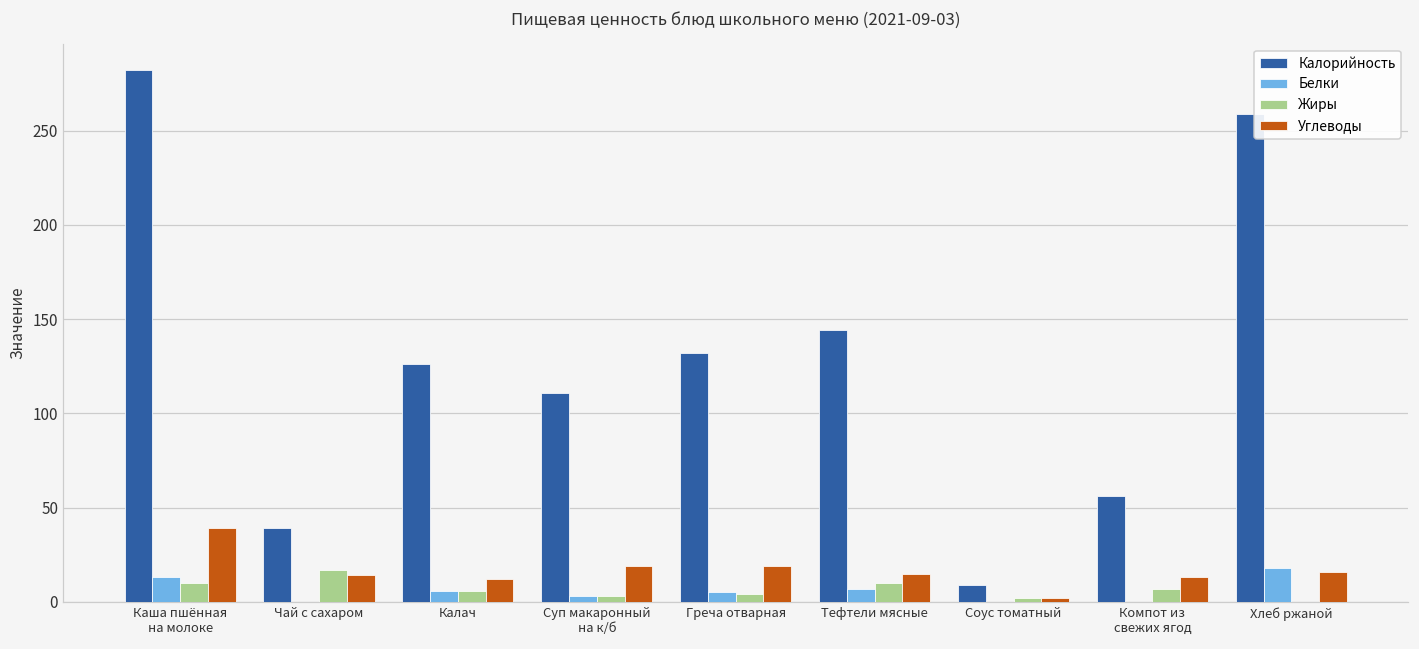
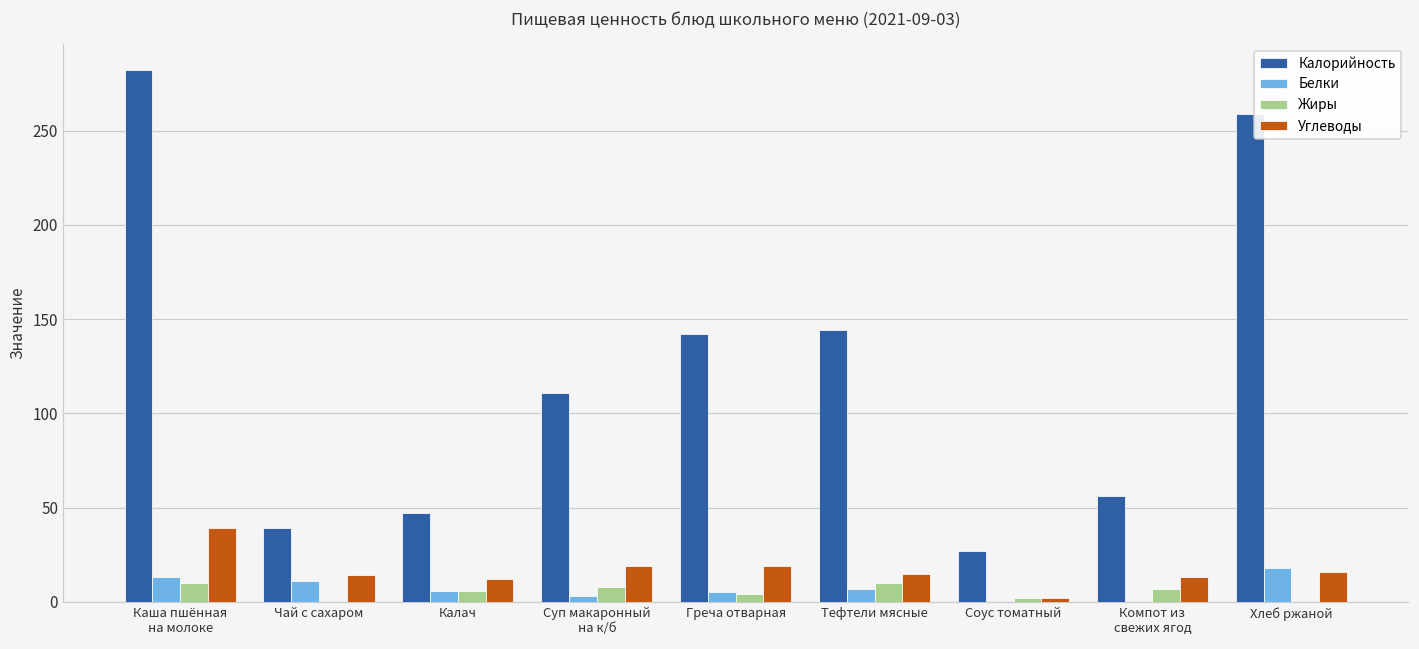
Белки, Чай с сахаром: 0 -> 11
Жиры, Чай с сахаром: 17 -> 0
Калорийность, Калач: 126 -> 47
Жиры, Суп макаронный на к/б: 3 -> 8
Калорийность, Греча отварная: 132 -> 142
Калорийность, Соус томатный: 9 -> 27
